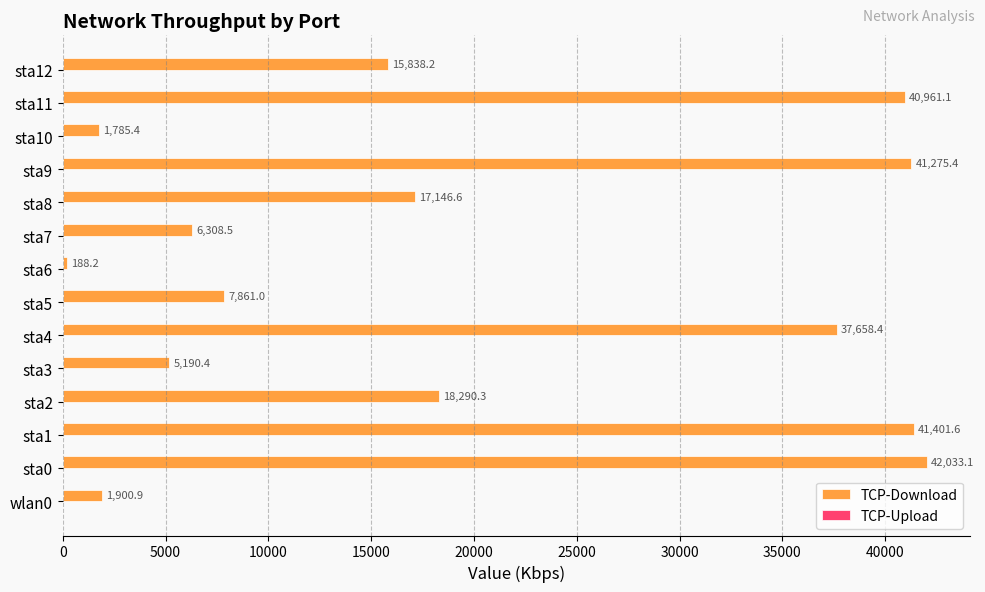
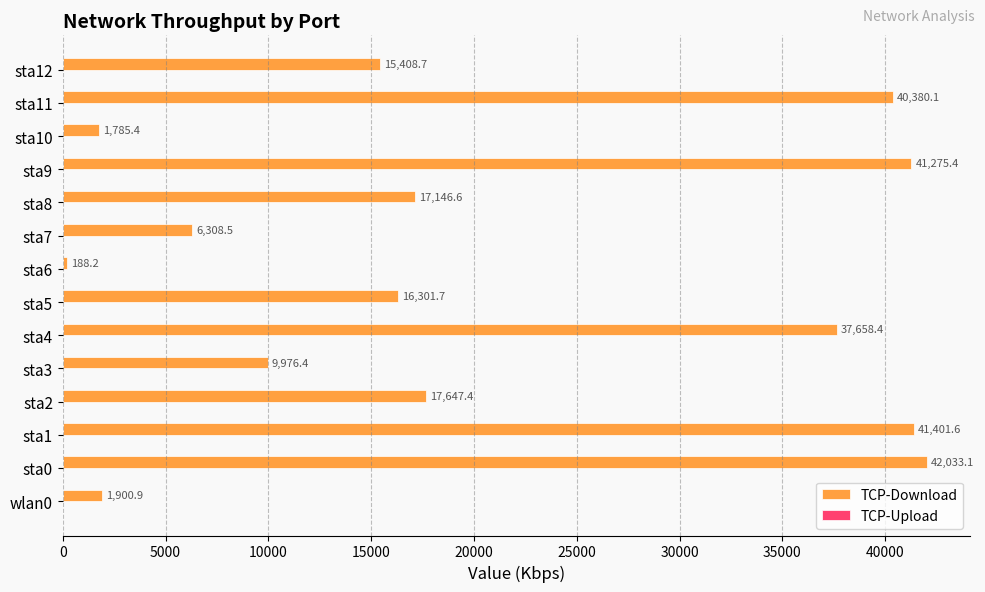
TCP-Download, sta12: 15,838.2 -> 15,408.7
TCP-Download, sta11: 40,961.1 -> 40,380.1
TCP-Download, sta5: 7,861.0 -> 16,301.7
TCP-Download, sta3: 5,190.4 -> 9,976.4
TCP-Download, sta2: 18,290.3 -> 17,647.4
